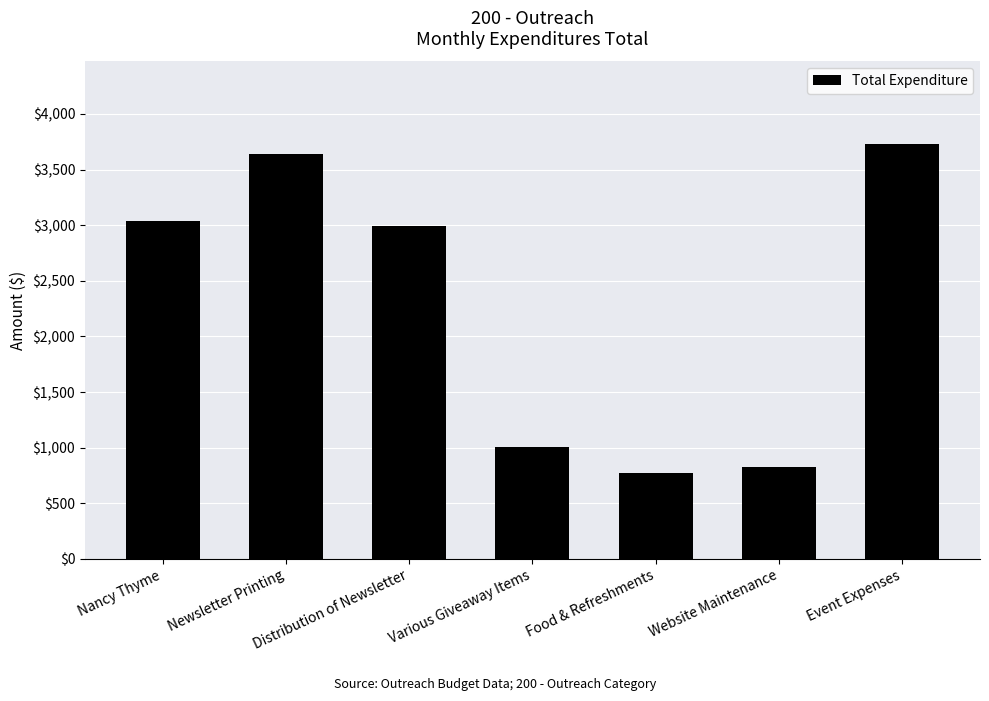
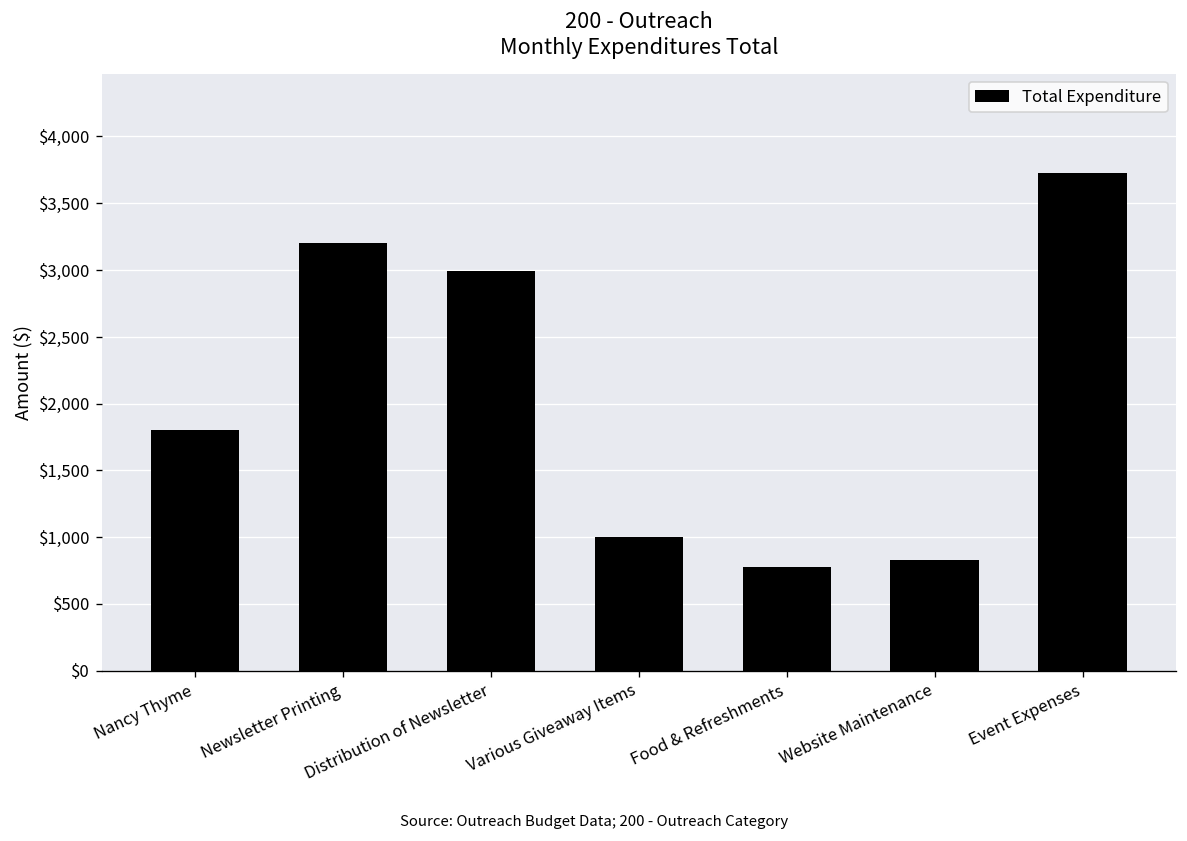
Nancy Thyme: $3,040 -> $1,800
Newsletter Printing: $3,640 -> $3,200
